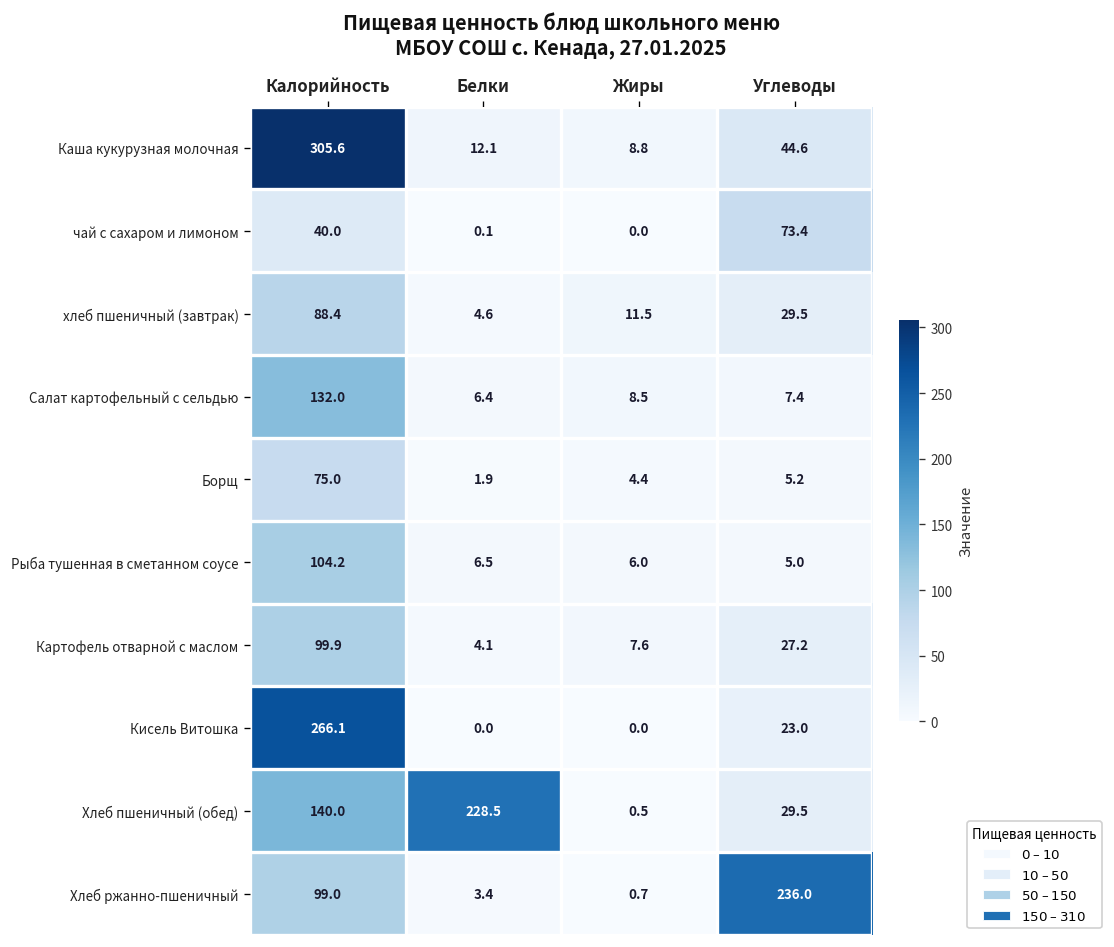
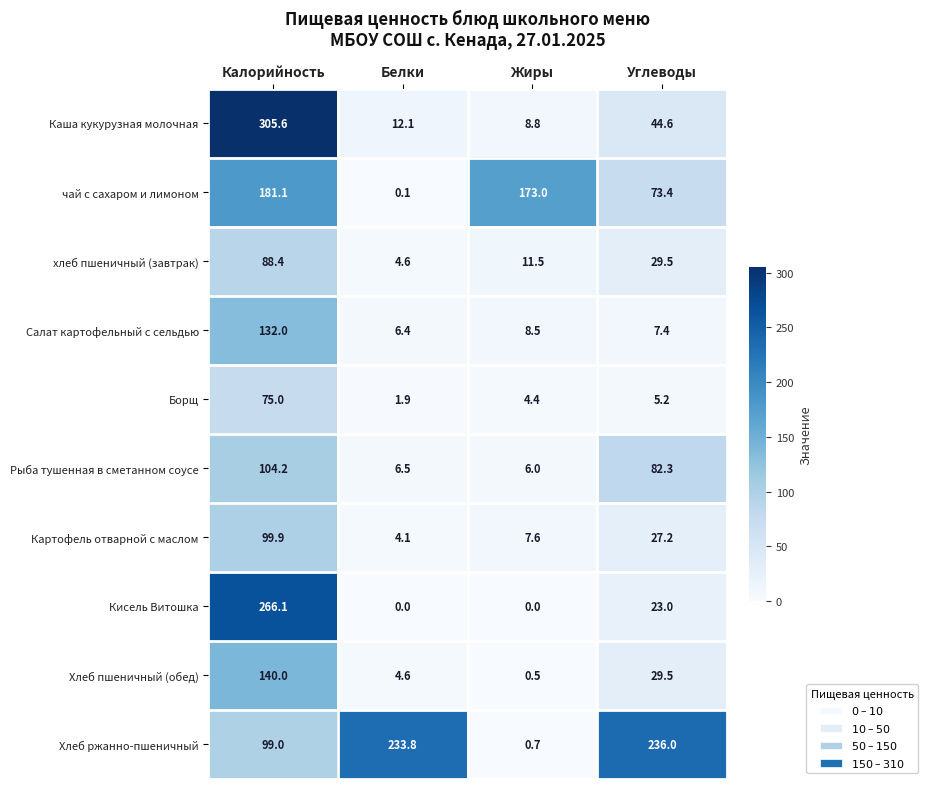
чай с сахаром и лимоном, Калорийность: 40.0 -> 181.1
чай с сахаром и лимоном, Жиры: 0.0 -> 173.0
Рыба тушенная в сметанном соусе, Углеводы: 5.0 -> 82.3
Хлеб пшеничный (обед), Белки: 228.5 -> 4.6
Хлеб ржанно-пшеничный, Белки: 3.4 -> 233.8
